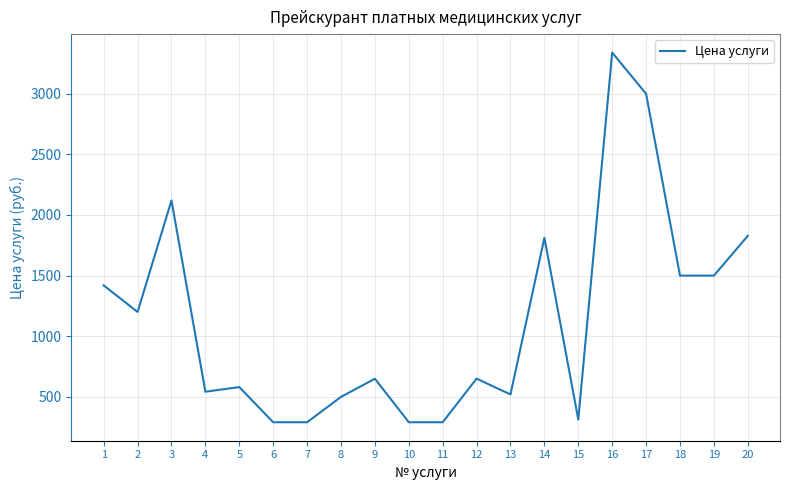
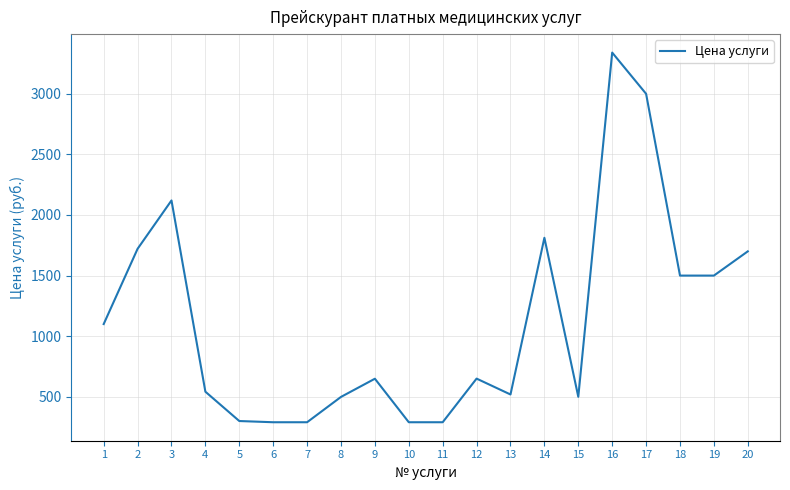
1: 1420 -> 1100
2: 1200 -> 1720
5: 580 -> 300
15: 310 -> 500
20: 1830 -> 1700
